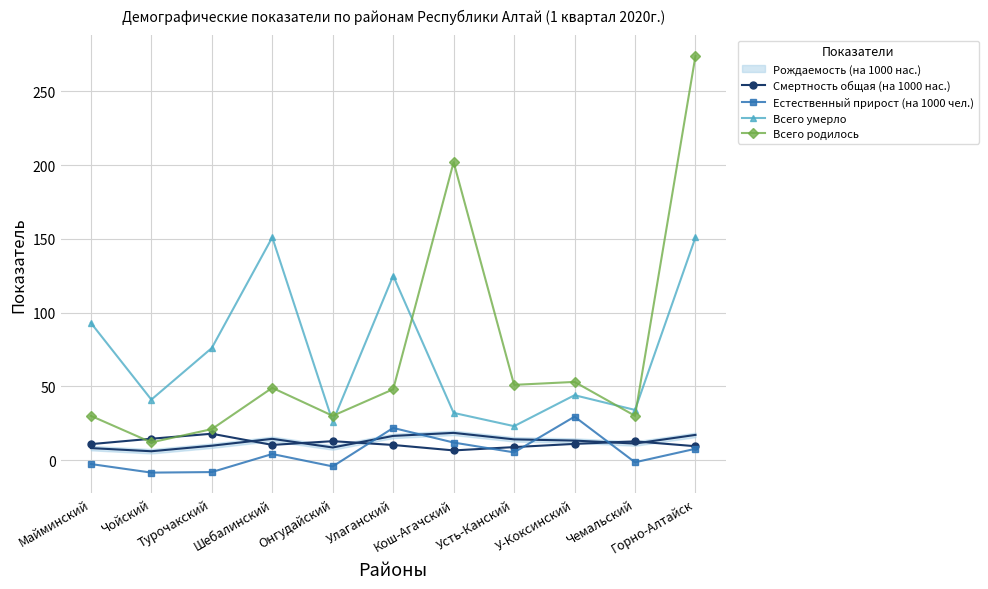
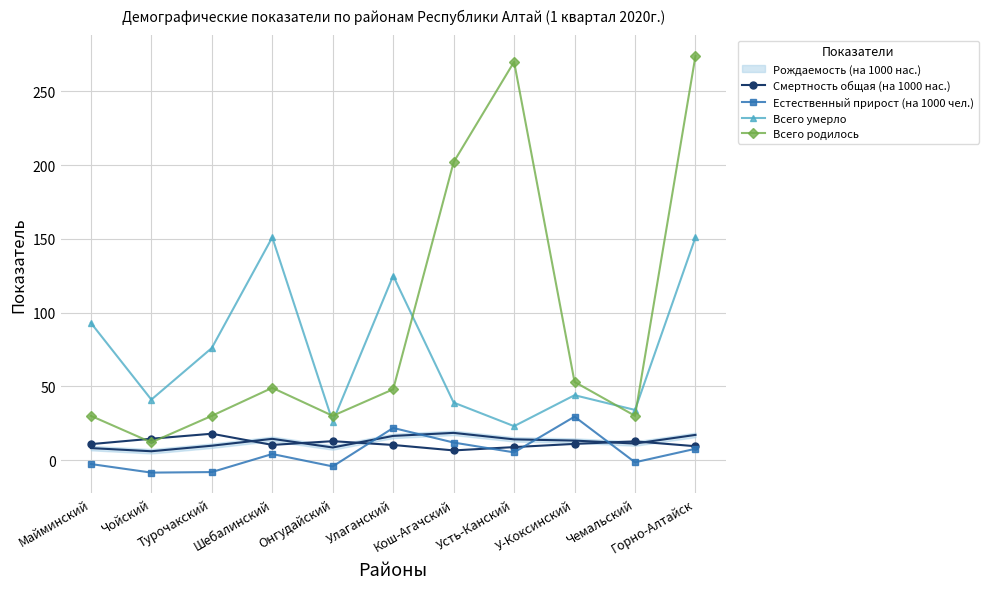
Всего родилось, Турочакский: 21 -> 30
Всего умерло, Кош-Агачский: 32 -> 39
Всего родилось, Усть-Канский: 51 -> 270
